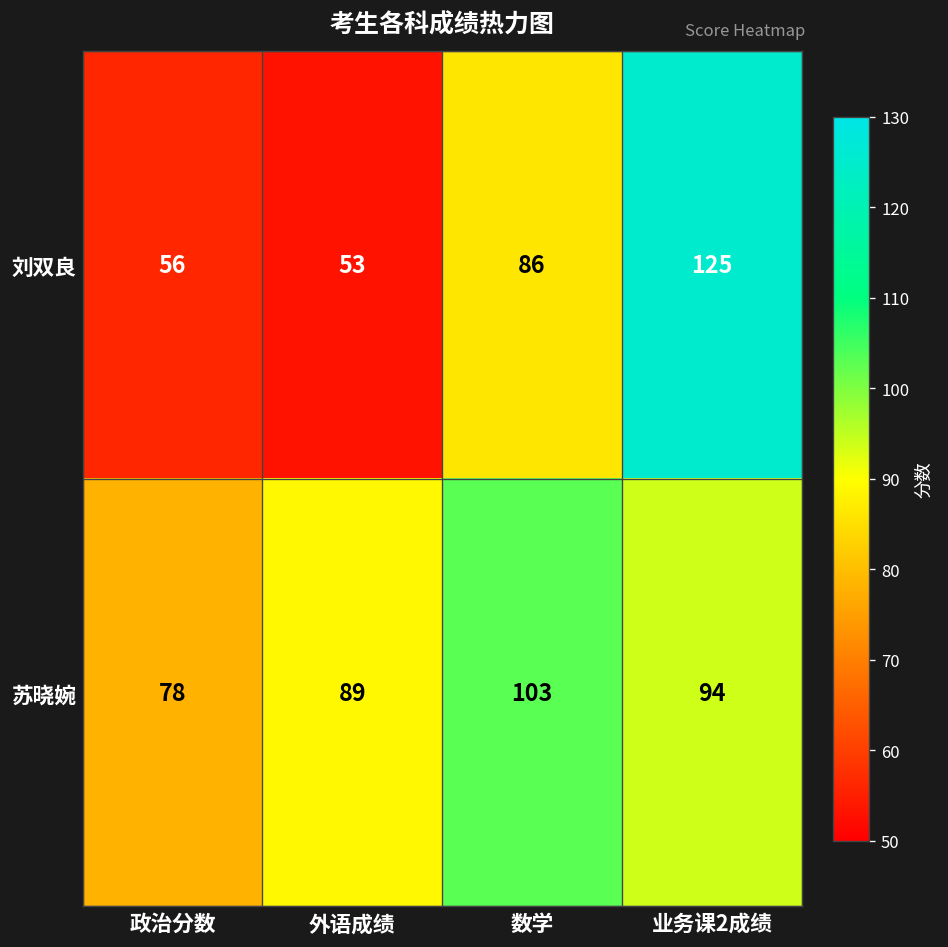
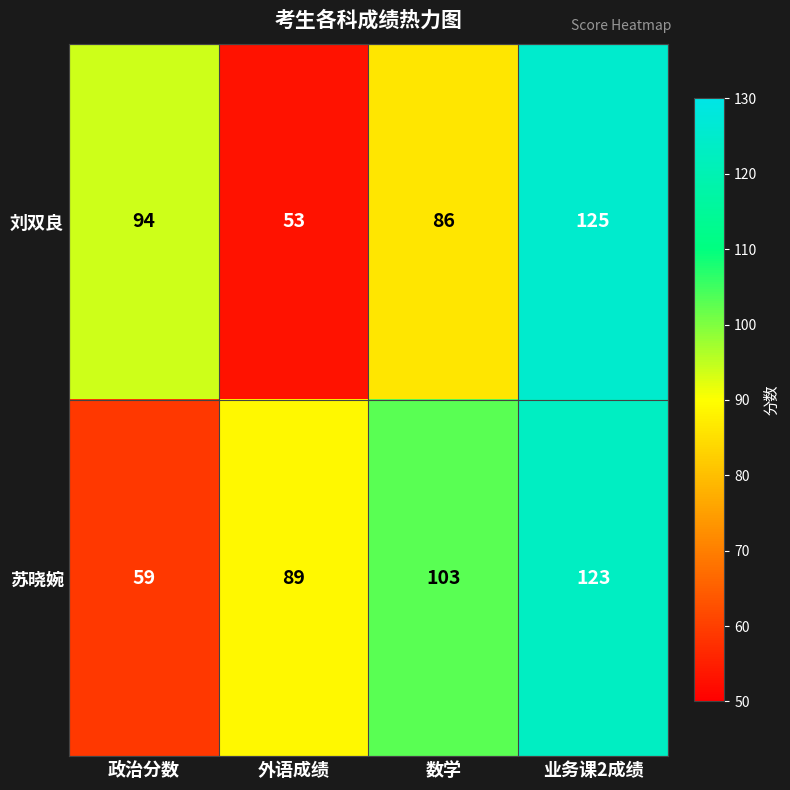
刘双良, 政治分数: 56 -> 94
苏晓婉, 政治分数: 78 -> 59
苏晓婉, 业务课2成绩: 94 -> 123
